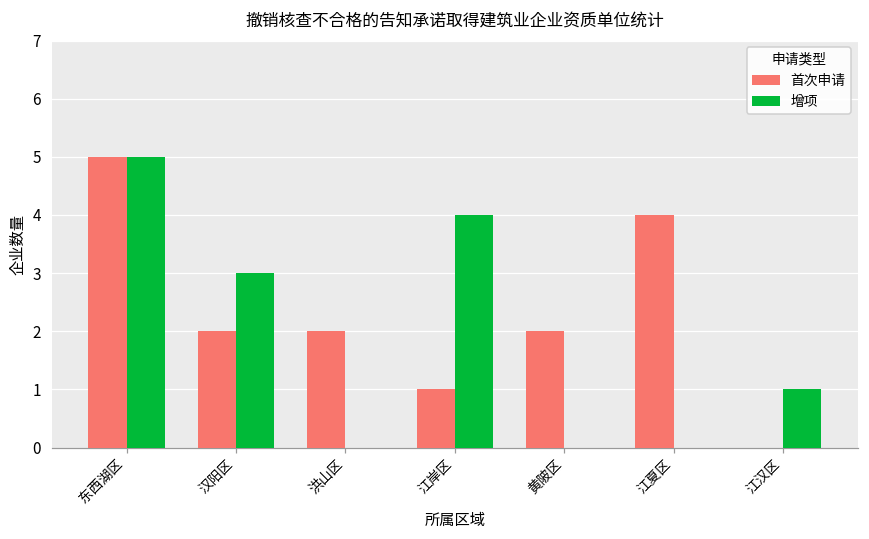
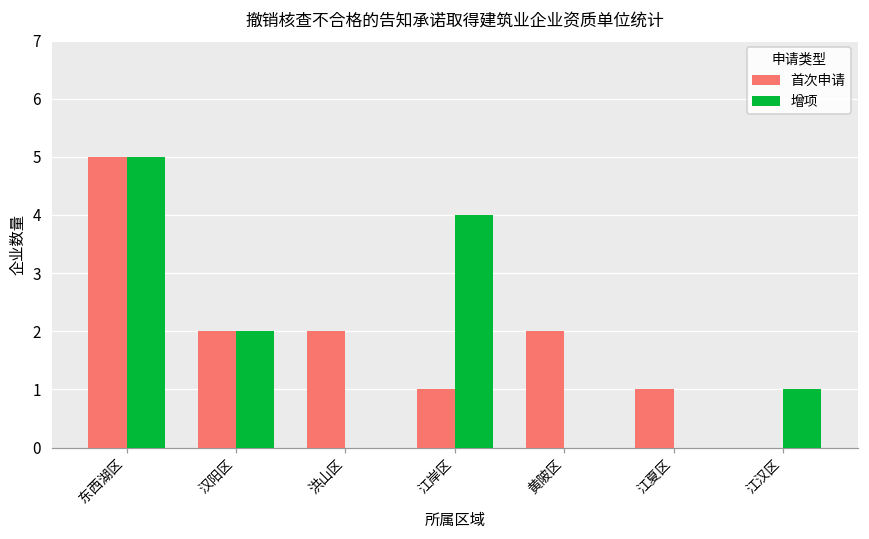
增项, 汉阳区: 3 -> 2
首次申请, 江夏区: 4 -> 1
